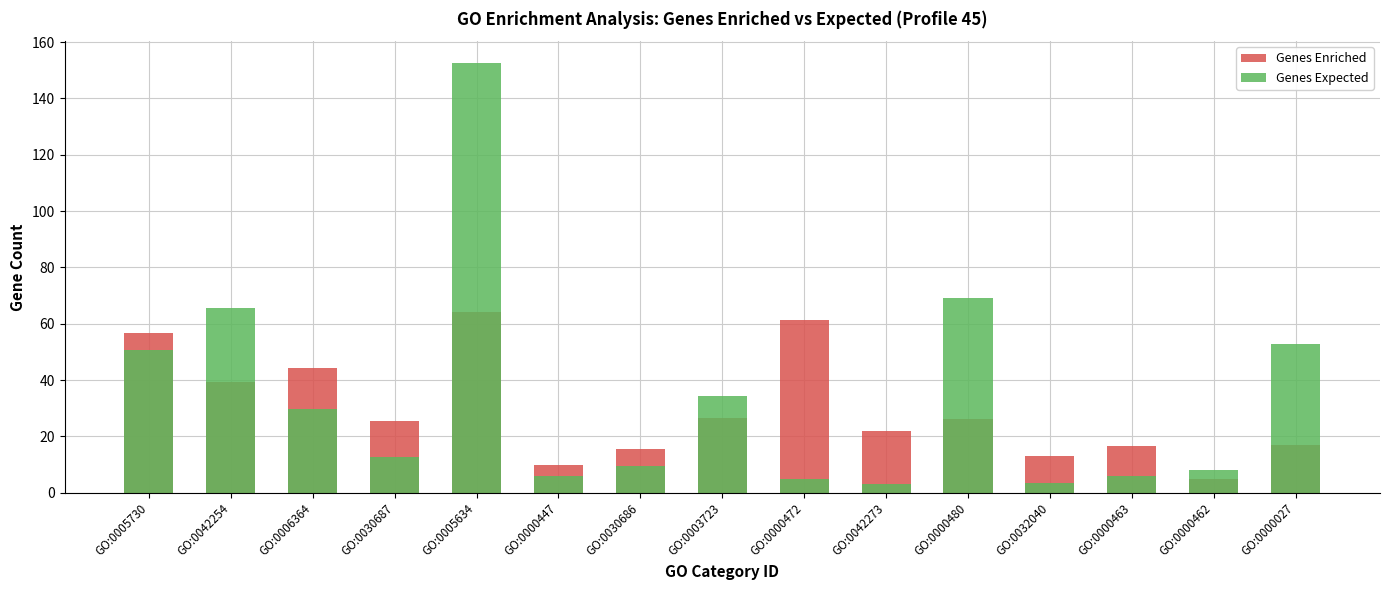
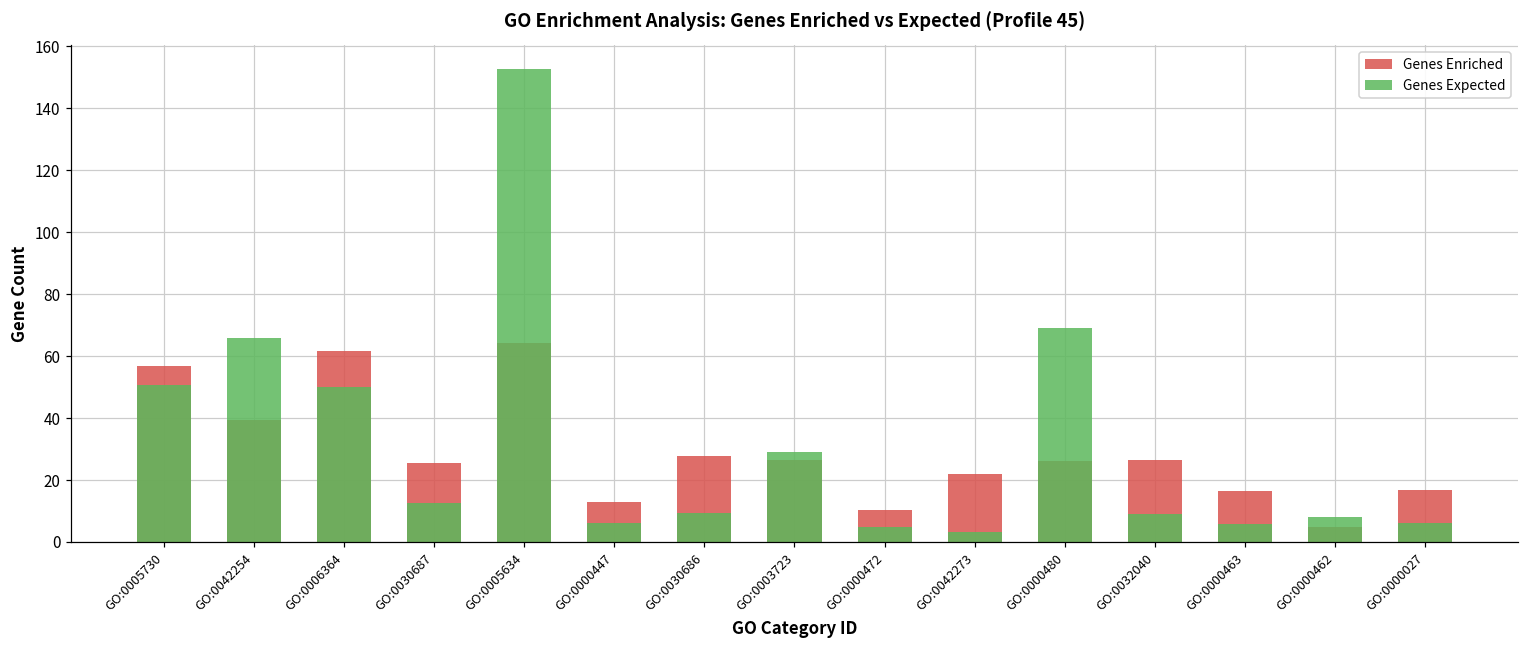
Genes Enriched, GO:0006364: 44 -> 62
Genes Expected, GO:0006364: 30 -> 50
Genes Enriched, GO:0000447: 10 -> 13
Genes Enriched, GO:0030686: 16 -> 28
Genes Expected, GO:0003723: 35 -> 29
Genes Enriched, GO:0000472: 62 -> 10
Genes Enriched, GO:0032040: 13 -> 26
Genes Expected, GO:0032040: 4 -> 9
Genes Expected, GO:0000027: 53 -> 6
